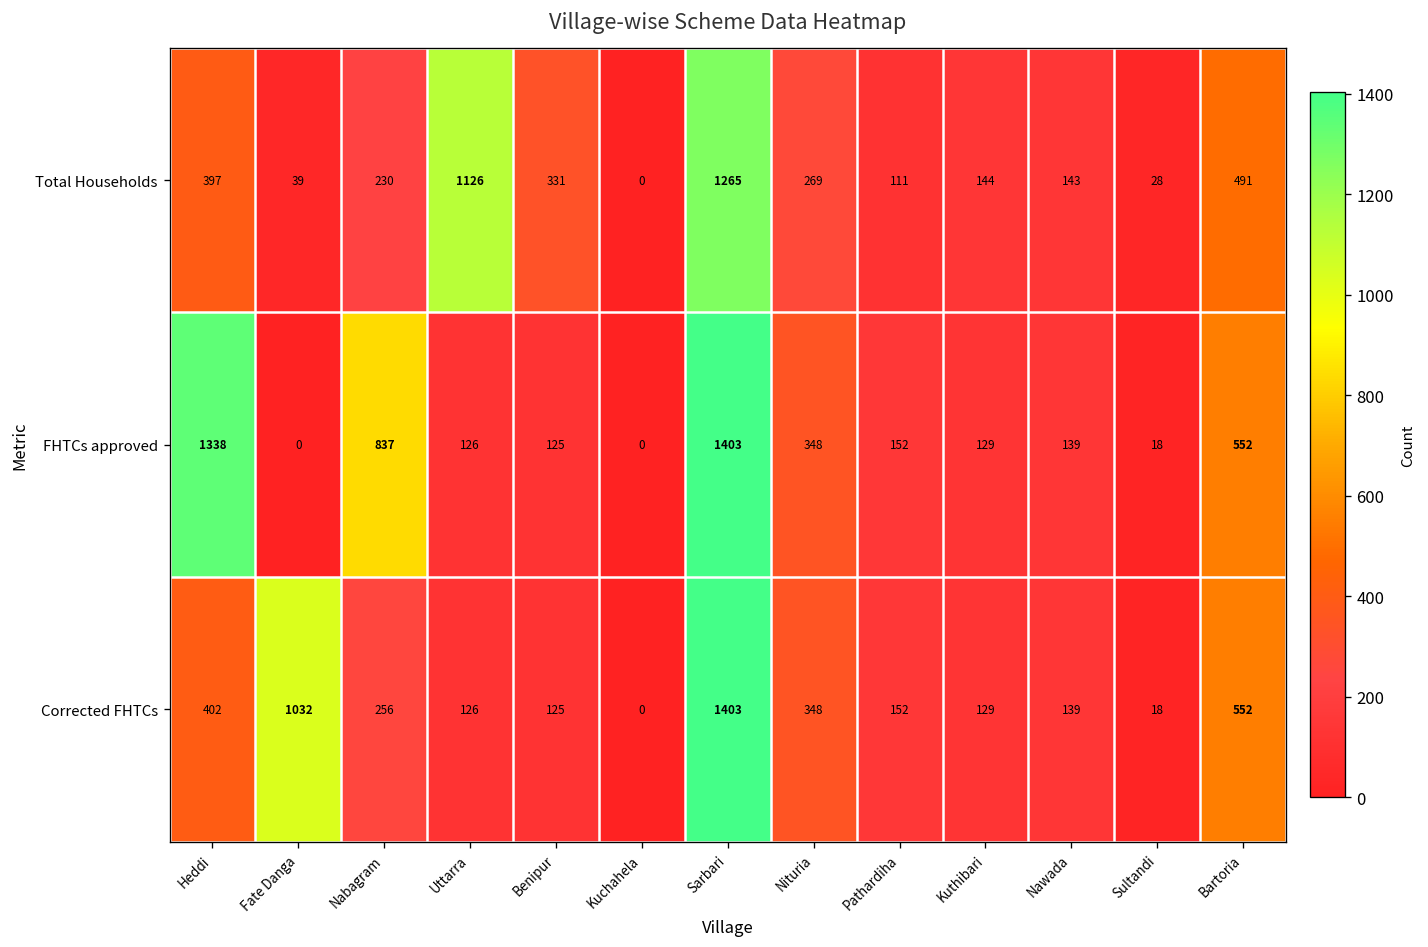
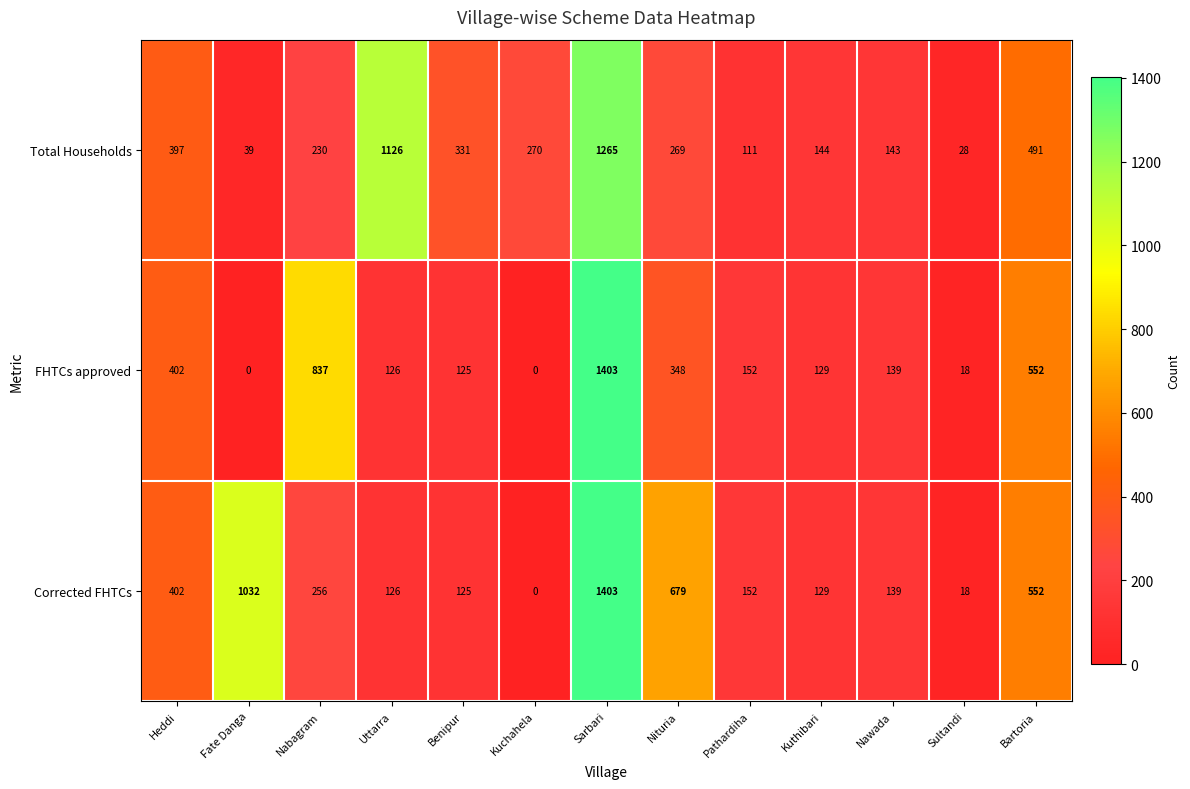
Total Households, Kuchahela: 0 -> 270
FHTCs approved, Heddi: 1338 -> 402
Corrected FHTCs, Nituria: 348 -> 679
